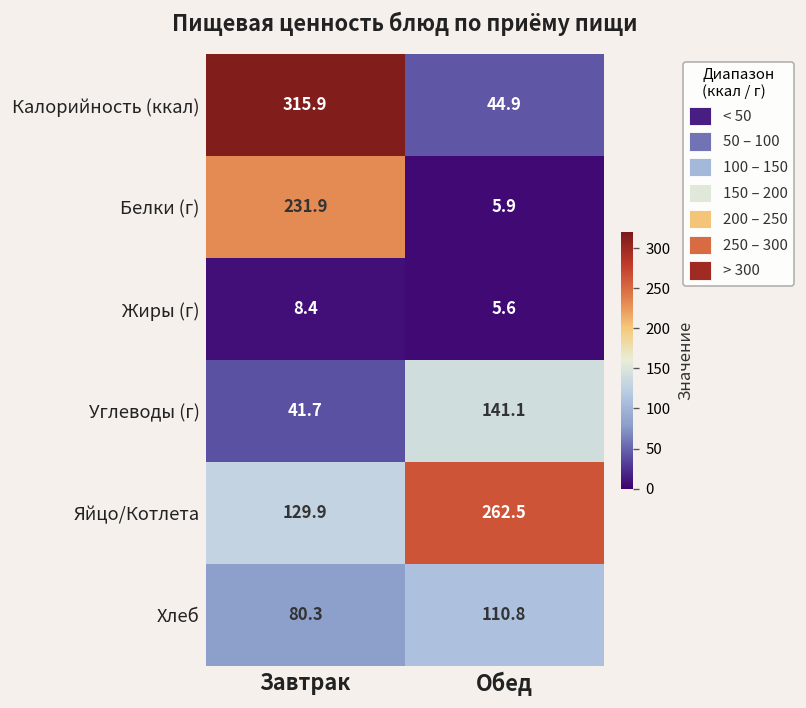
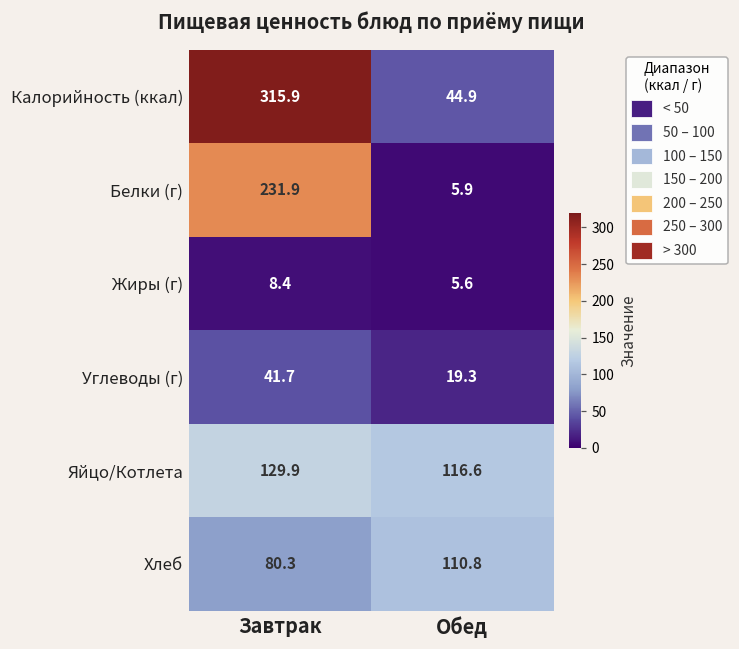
Углеводы (г), Обед: 141.1 -> 19.3
Яйцо/Котлета, Обед: 262.5 -> 116.6
